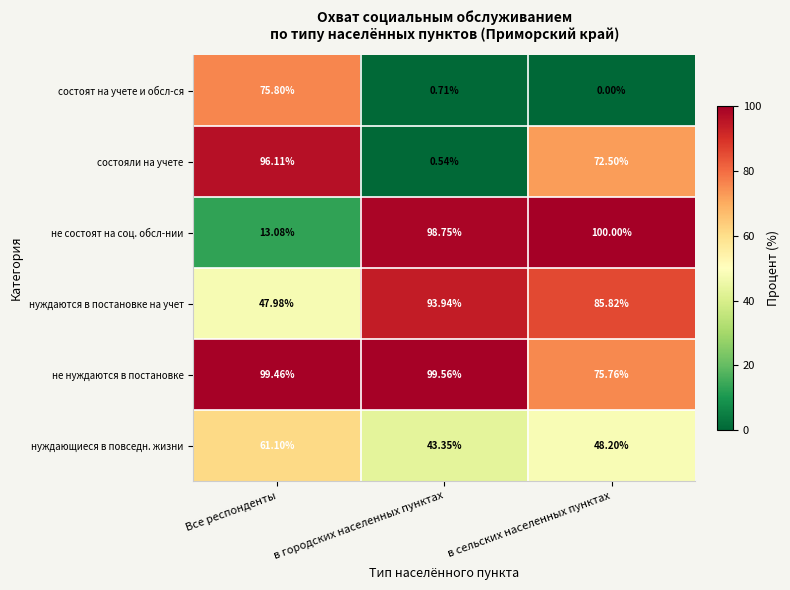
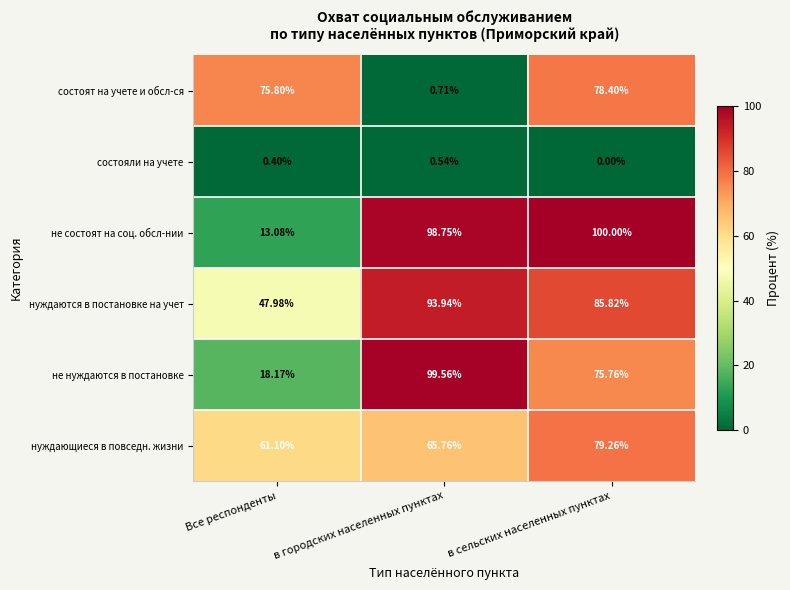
состоят на учете и обсл-ся, в сельских населенных пунктах: 0.00% -> 78.40%
состояли на учете, Все респонденты: 96.11% -> 0.40%
состояли на учете, в сельских населенных пунктах: 72.50% -> 0.00%
не нуждаются в постановке, Все респонденты: 99.46% -> 18.17%
нуждающиеся в повседн. жизни, в городских населенных пунктах: 43.35% -> 65.76%
нуждающиеся в повседн. жизни, в сельских населенных пунктах: 48.20% -> 79.26%
